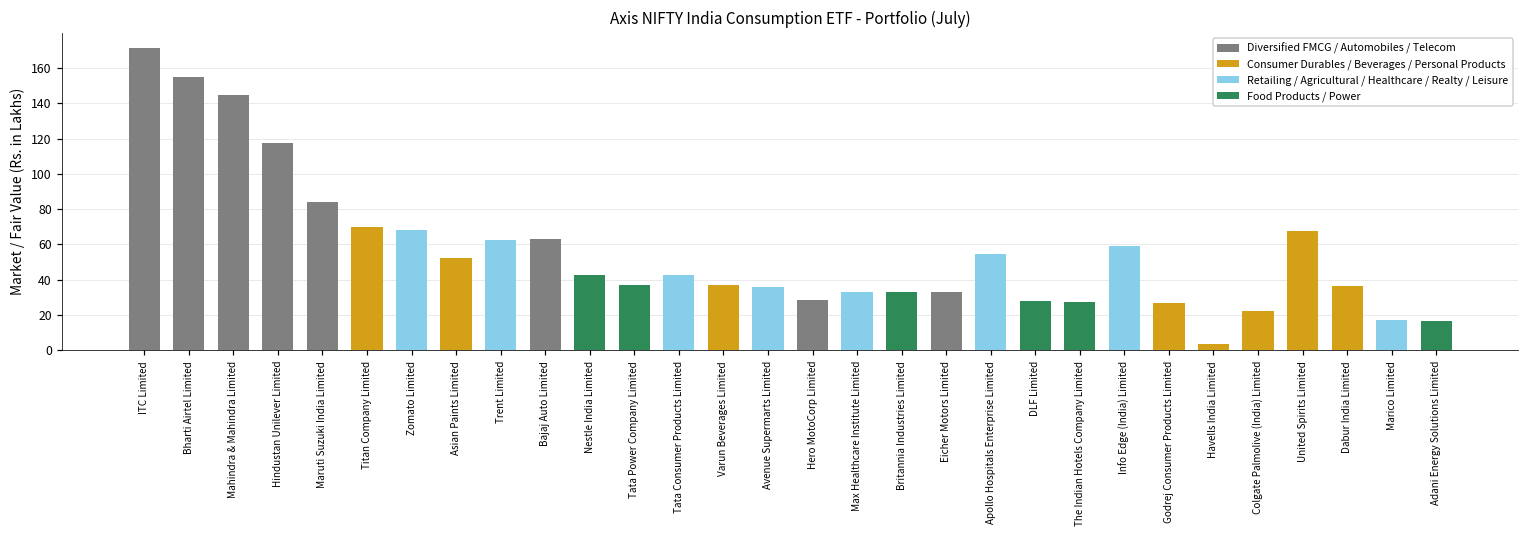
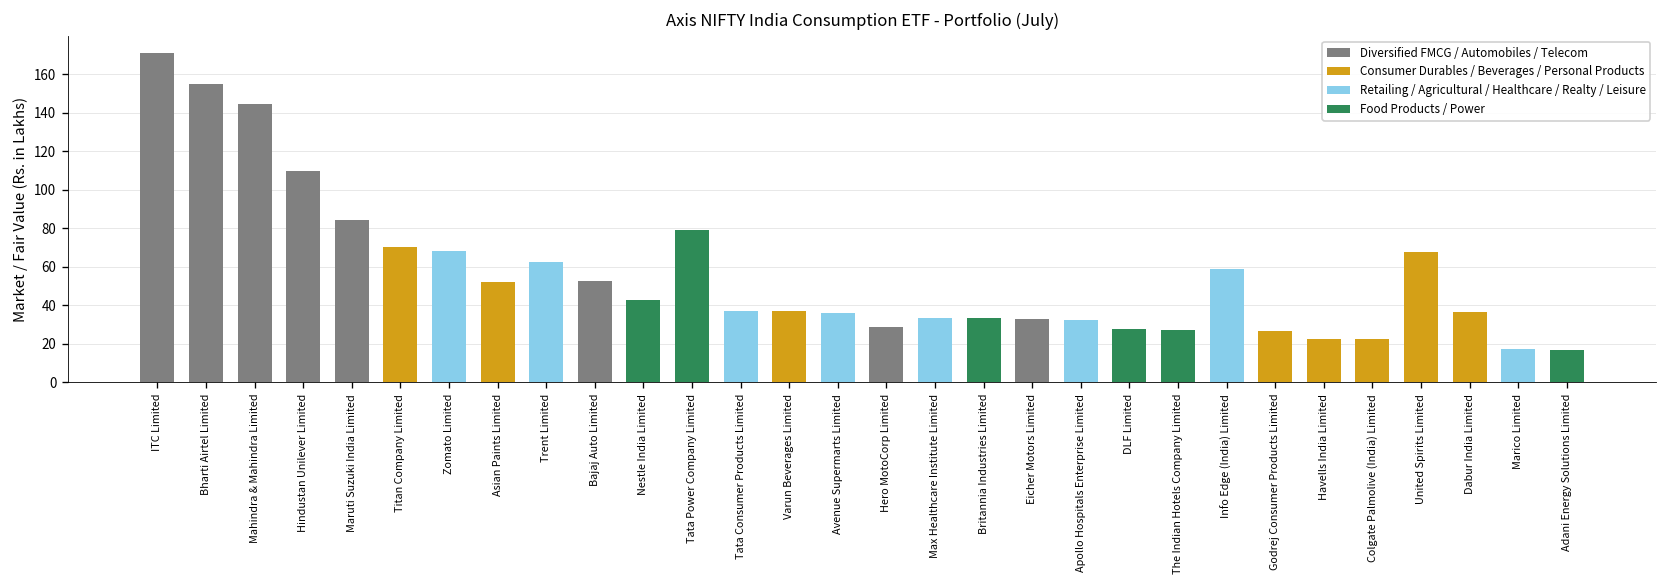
Hindustan Unilever Limited: 117 -> 110
Bajaj Auto Limited: 63 -> 52
Tata Power Company Limited: 37 -> 79
Tata Consumer Products Limited: 42 -> 37
Apollo Hospitals Enterprise Limited: 54 -> 32
Havells India Limited: 3 -> 23
